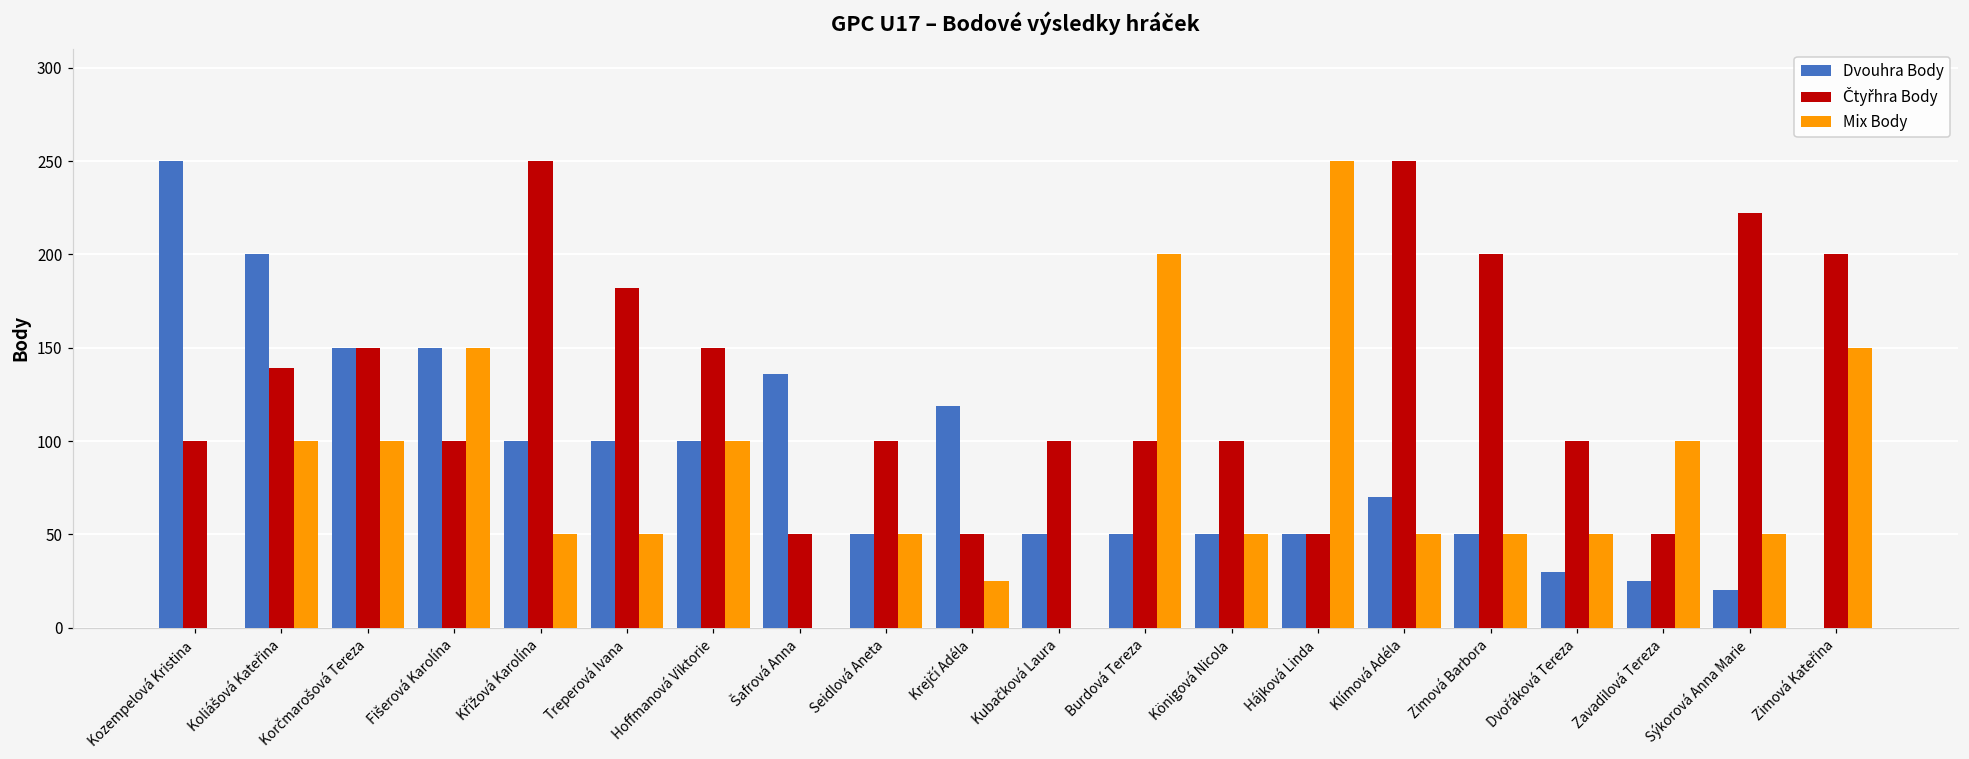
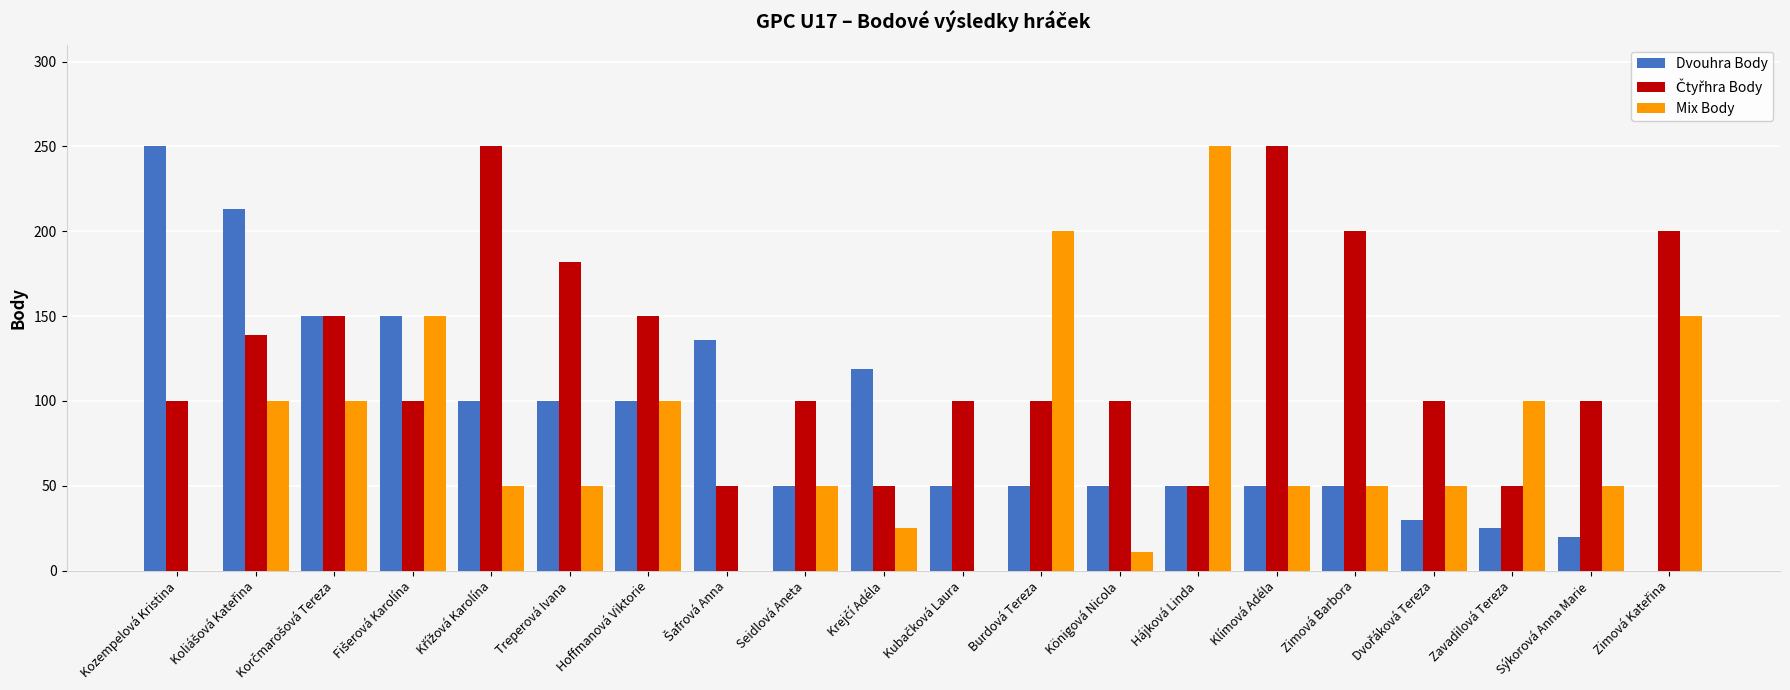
Dvouhra Body, Koliášová Kateřina: 200 -> 213
Mix Body, Königová Nicola: 50 -> 11
Dvouhra Body, Klímová Adéla: 70 -> 50
Čtyřhra Body, Sýkorová Anna Marie: 222 -> 100
